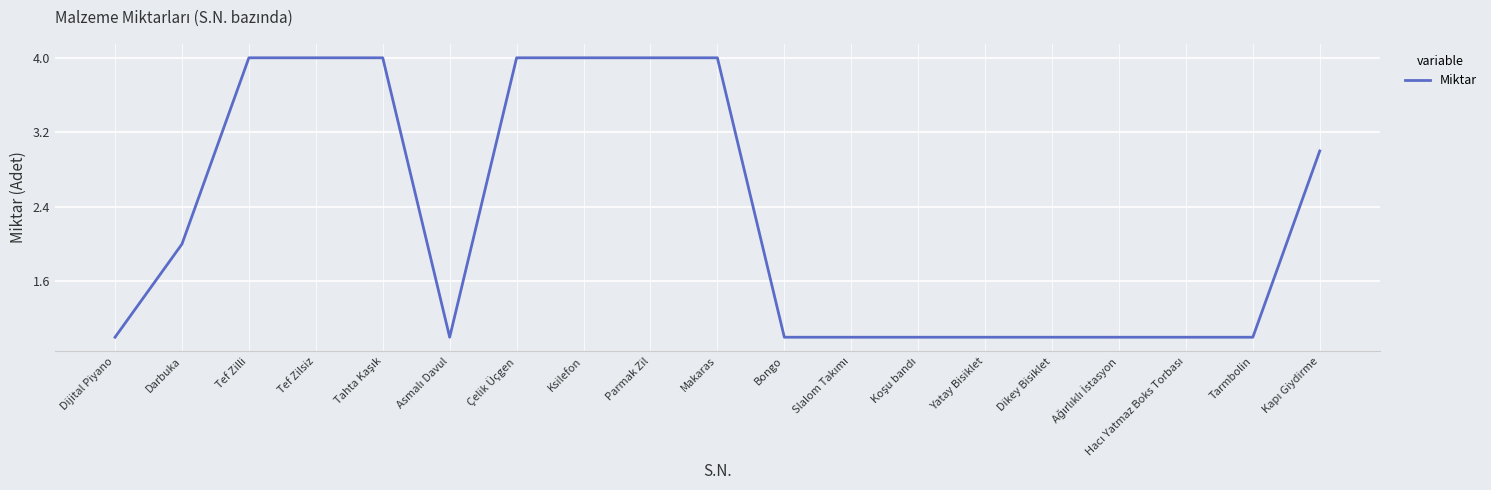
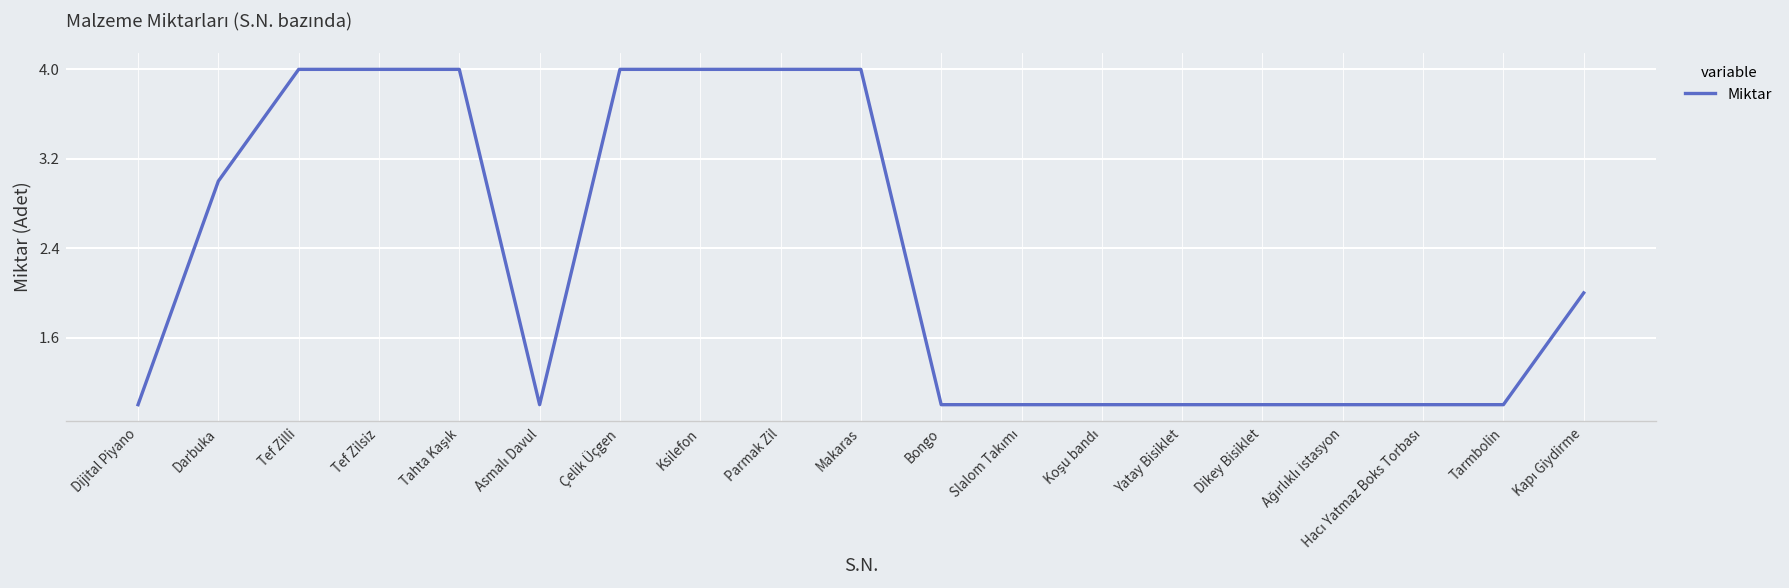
Darbuka: 2 -> 3
Kapı Giydirme: 3 -> 2
